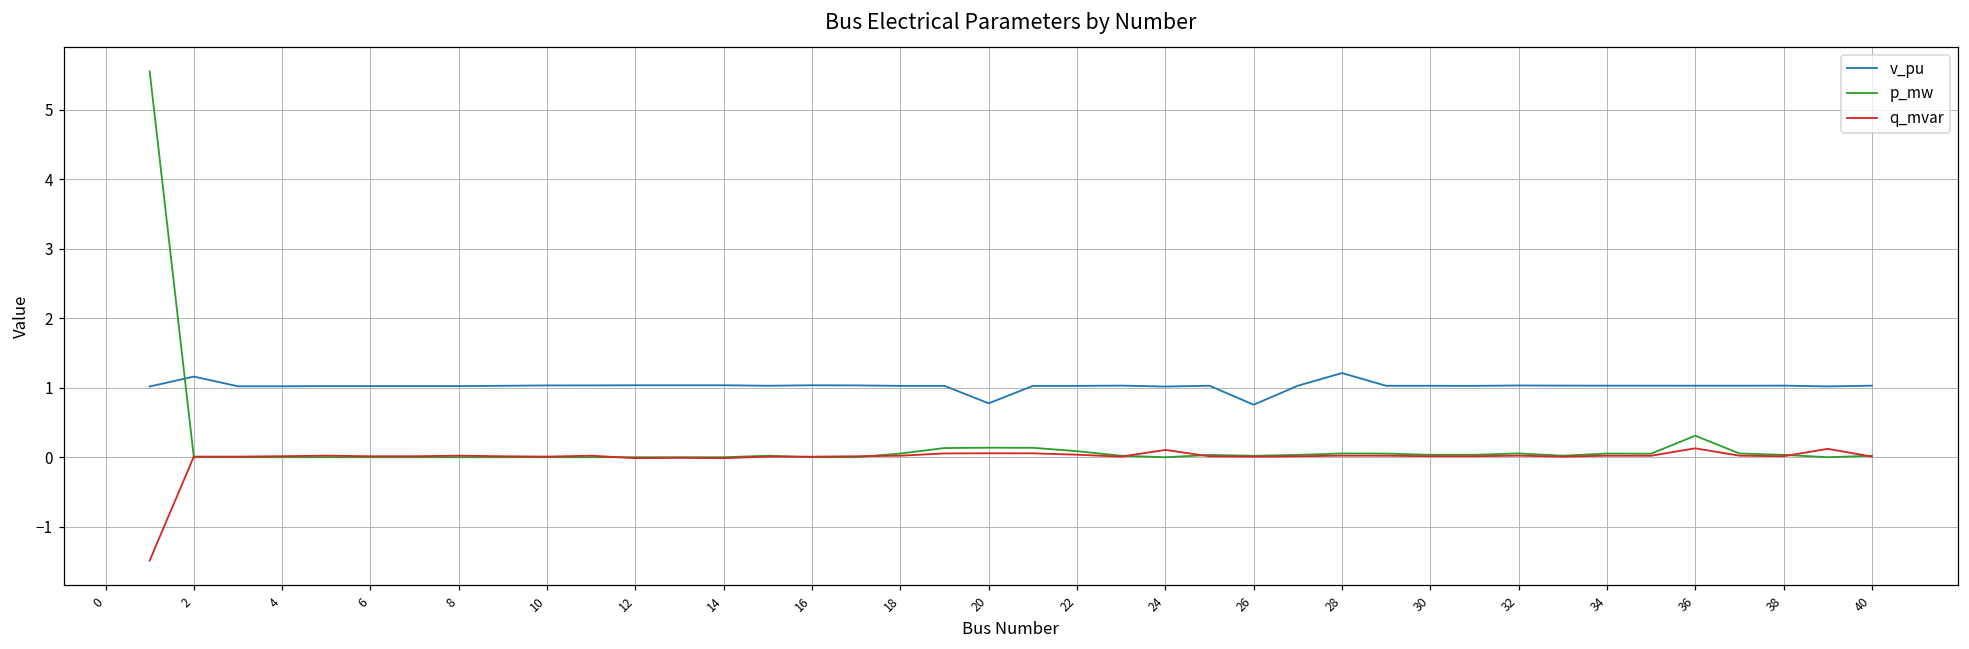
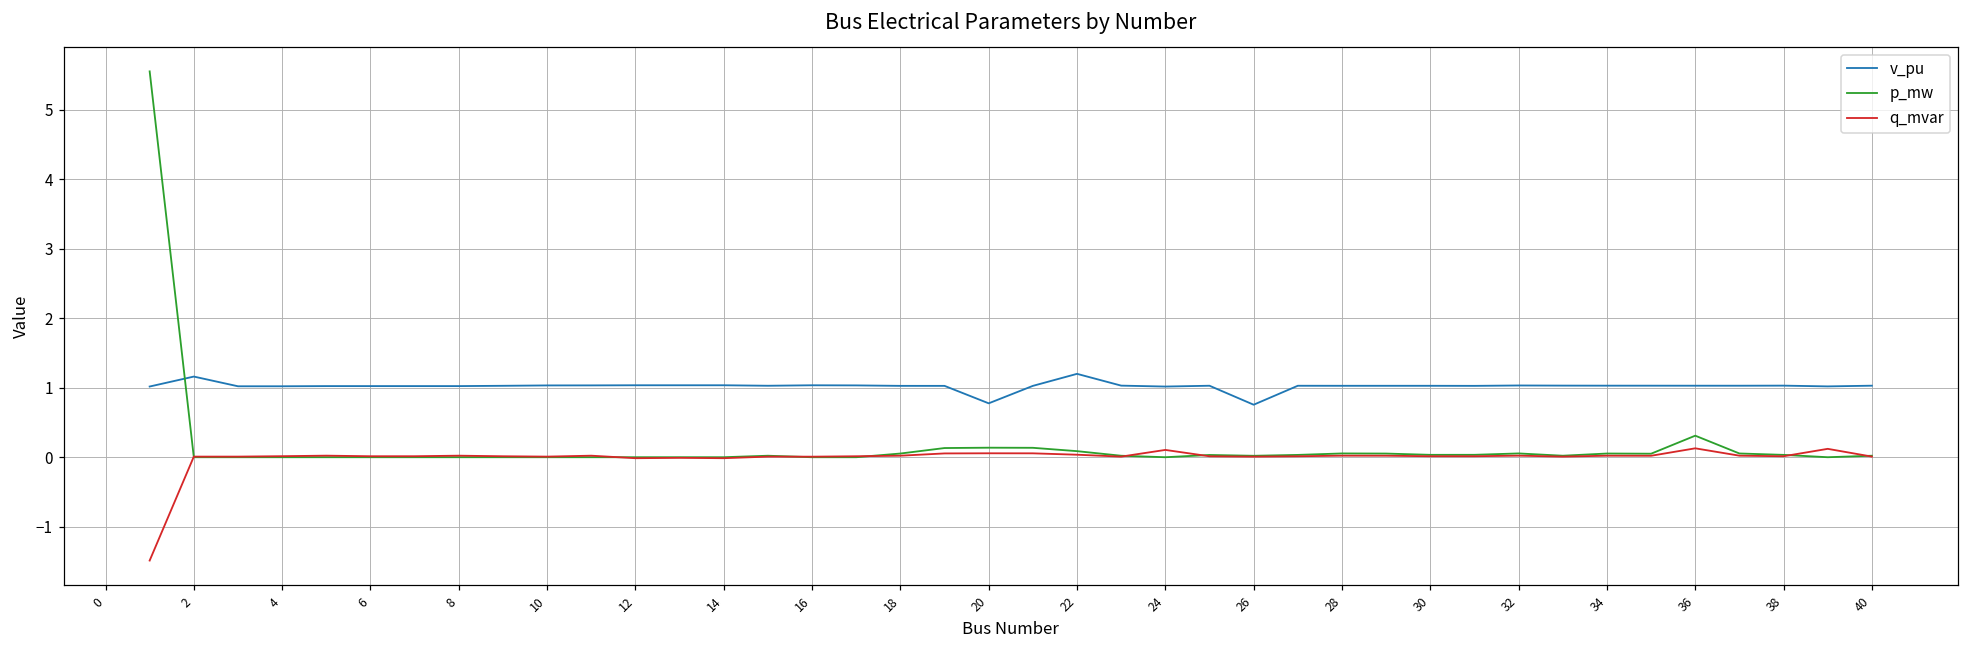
v_pu, 22: 1.0 -> 1.2
v_pu, 28: 1.2 -> 1.0
